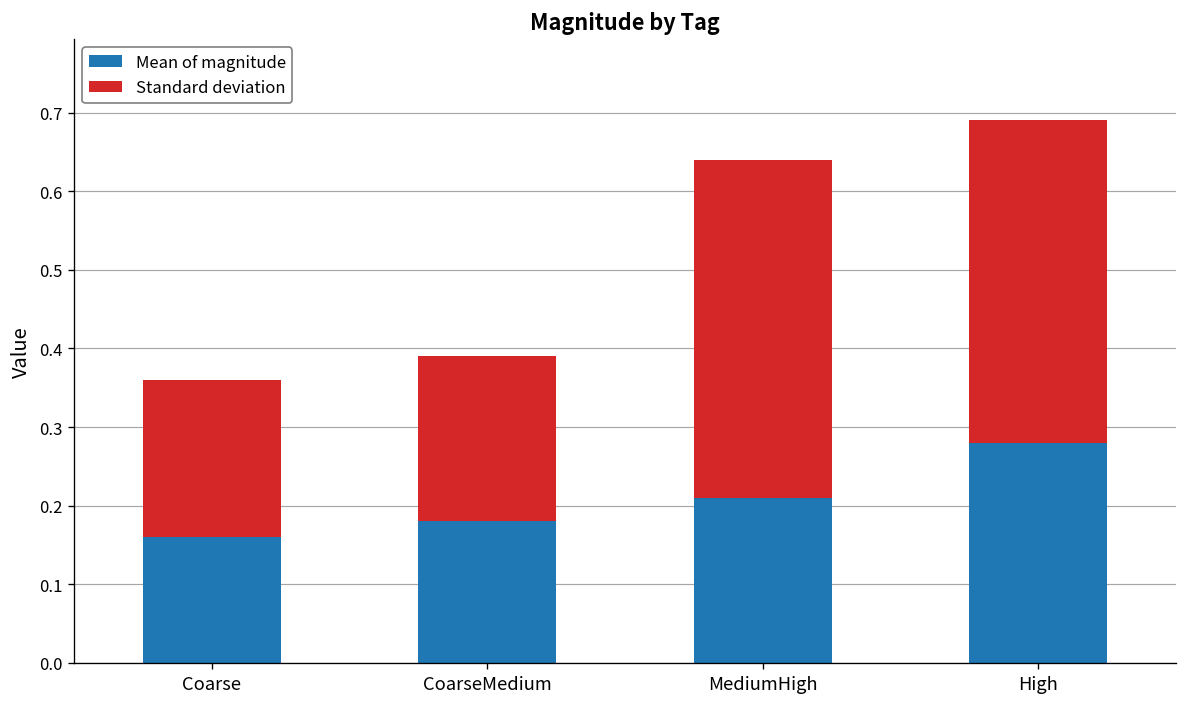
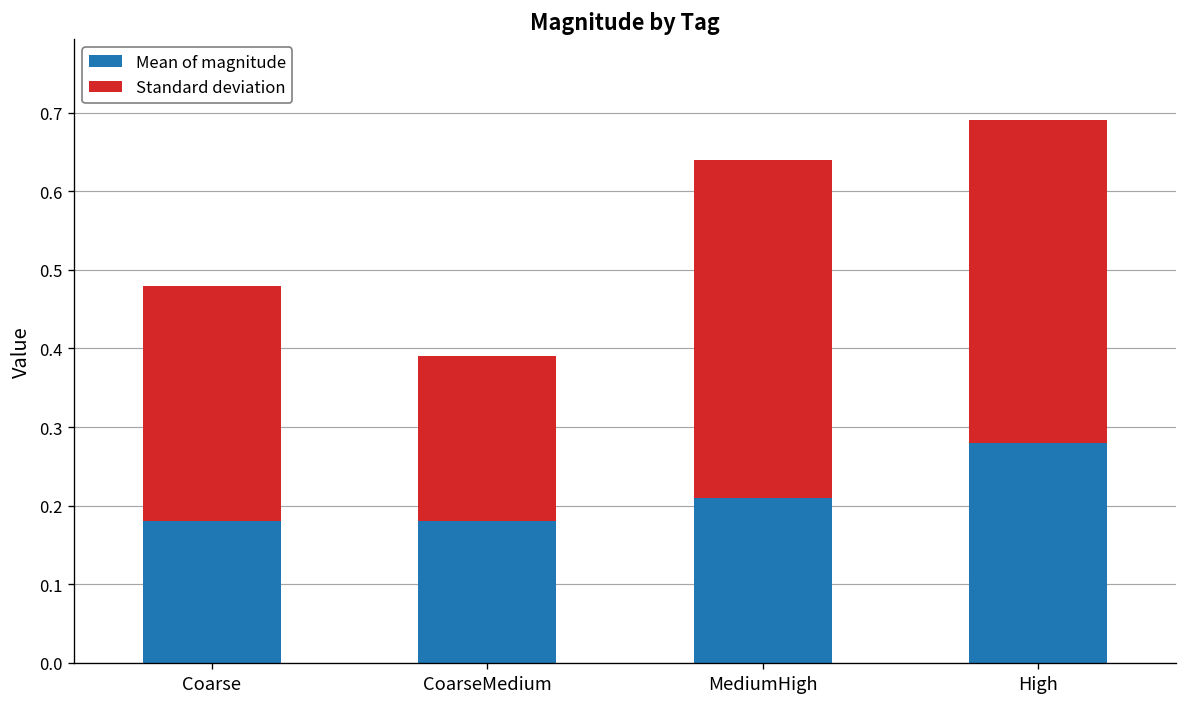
Mean of magnitude, Coarse: 0.16 -> 0.18
Standard deviation, Coarse: 0.2 -> 0.3
